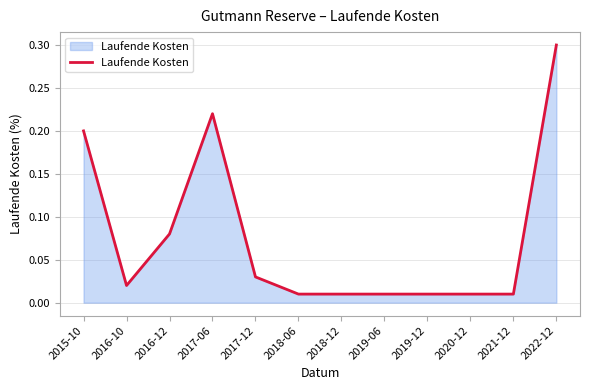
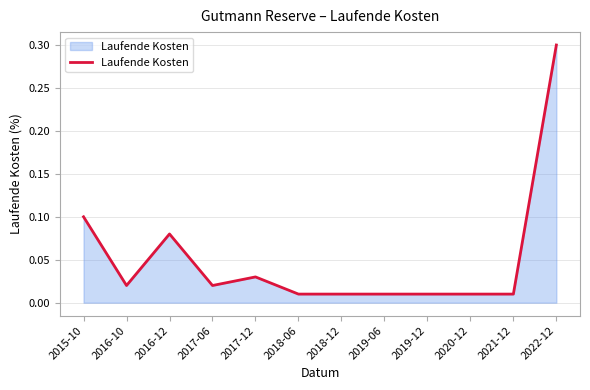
2015-10: 0.2 -> 0.1
2017-06: 0.22 -> 0.02
